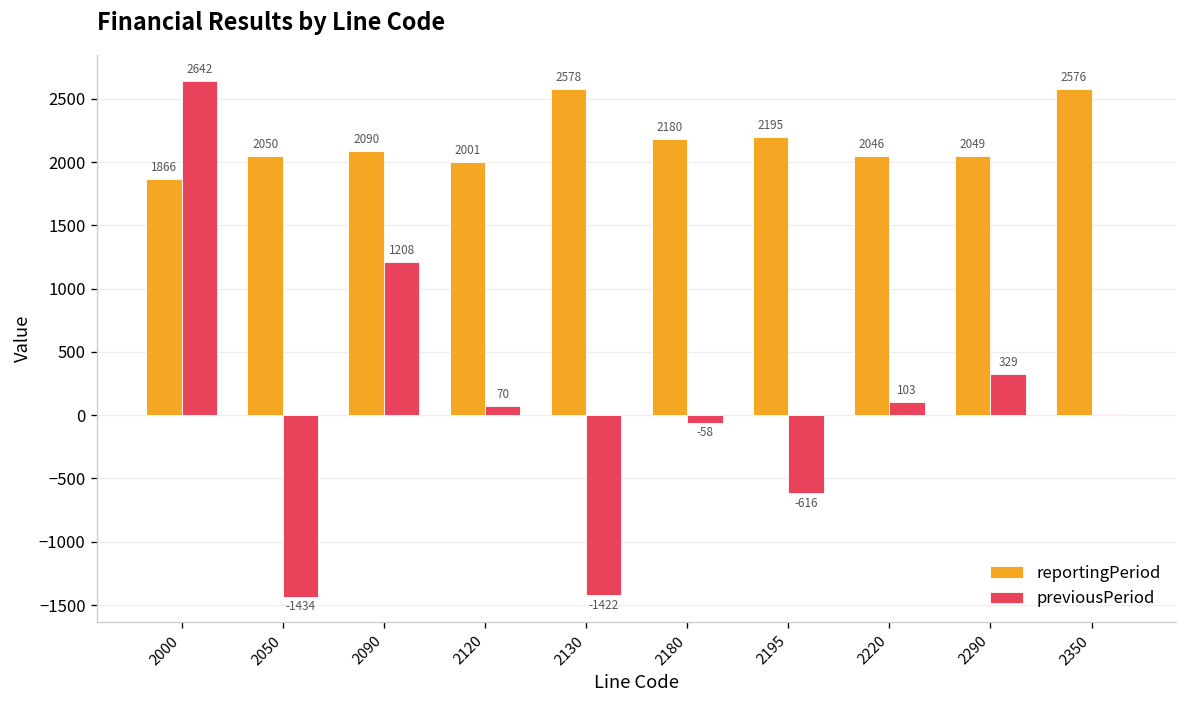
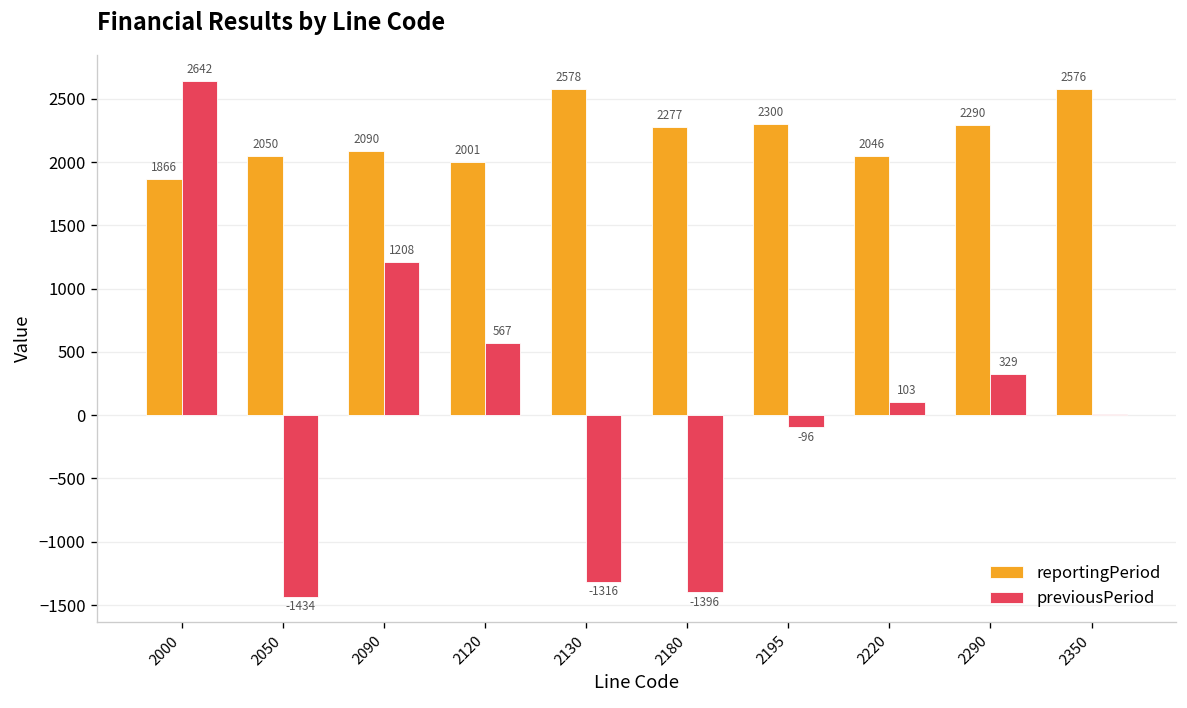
previousPeriod, 2120: 70 -> 567
previousPeriod, 2130: -1422 -> -1316
reportingPeriod, 2180: 2180 -> 2277
previousPeriod, 2180: -58 -> -1396
reportingPeriod, 2195: 2195 -> 2300
previousPeriod, 2195: -616 -> -96
reportingPeriod, 2290: 2049 -> 2290
